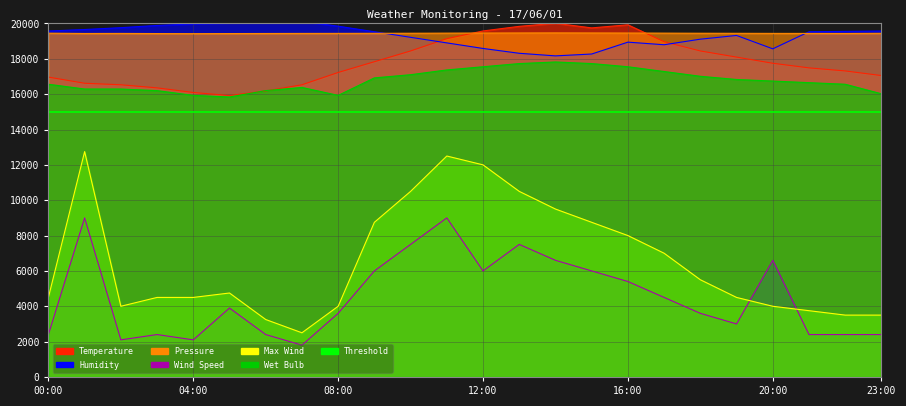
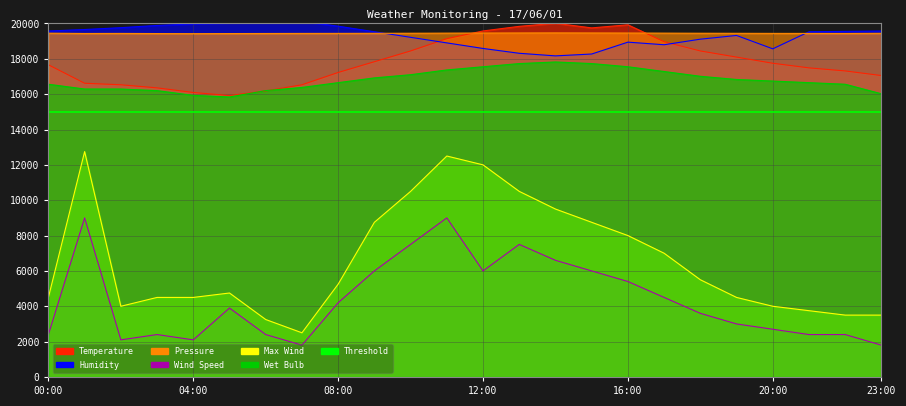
Temperature, 00:00: 17000 -> 17700
Wind Speed, 08:00: 3600 -> 4200
Max Wind, 08:00: 4000 -> 5300
Wet Bulb, 08:00: 15900 -> 16700
Wind Speed, 20:00: 6600 -> 2700
Wind Speed, 23:00: 2400 -> 1800
